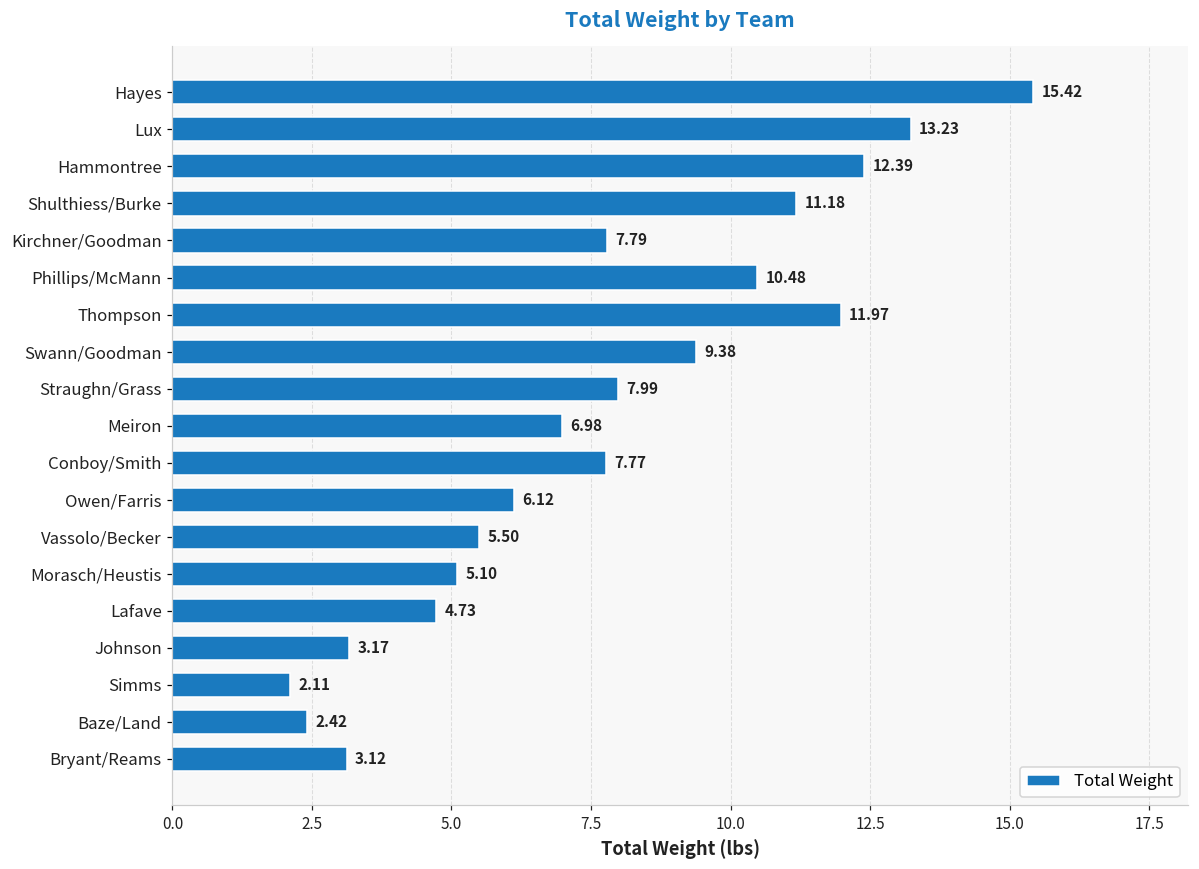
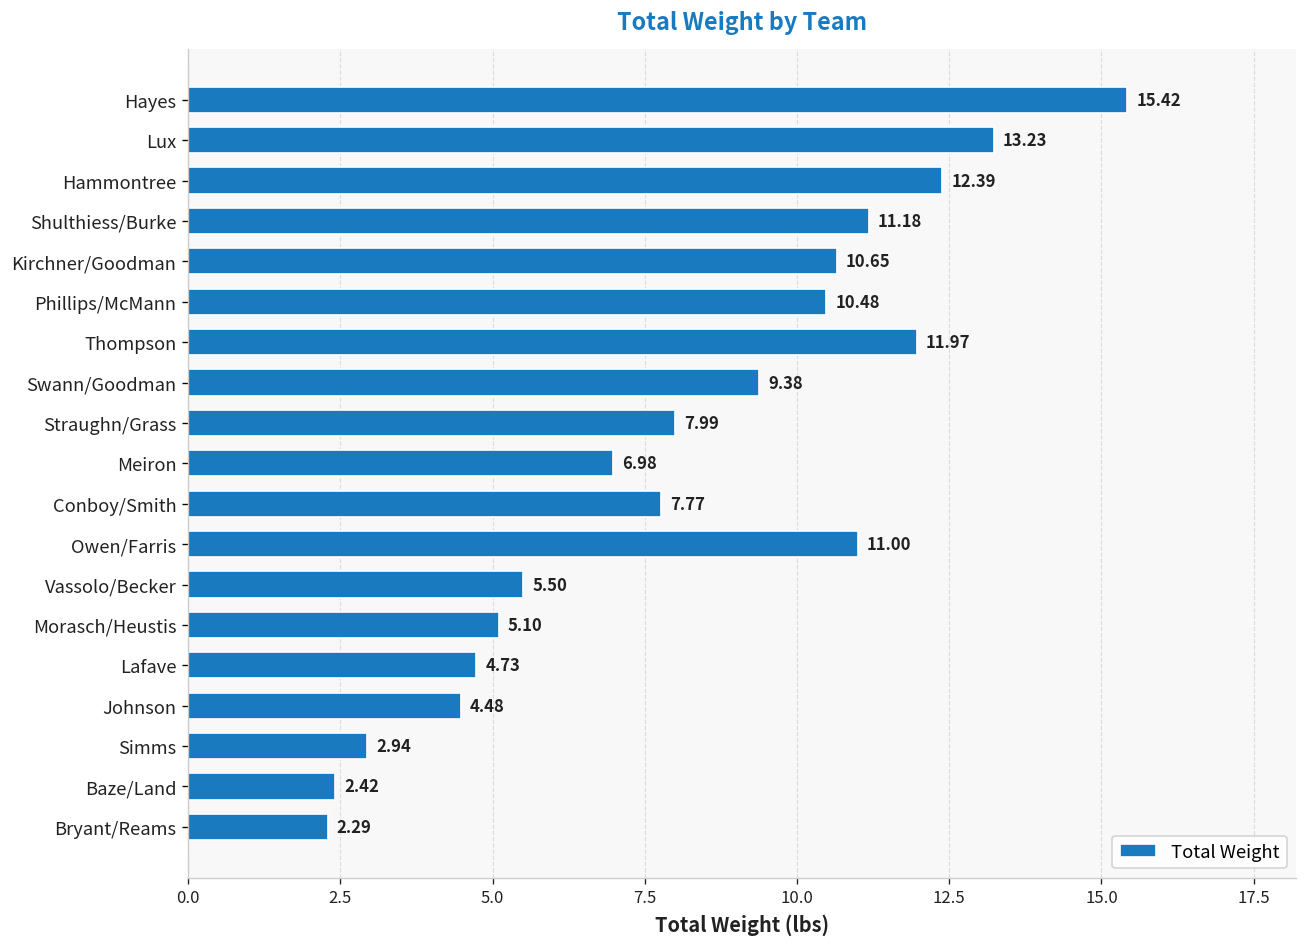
Kirchner/Goodman: 7.79 -> 10.65
Owen/Farris: 6.12 -> 11.00
Johnson: 3.17 -> 4.48
Simms: 2.11 -> 2.94
Bryant/Reams: 3.12 -> 2.29
